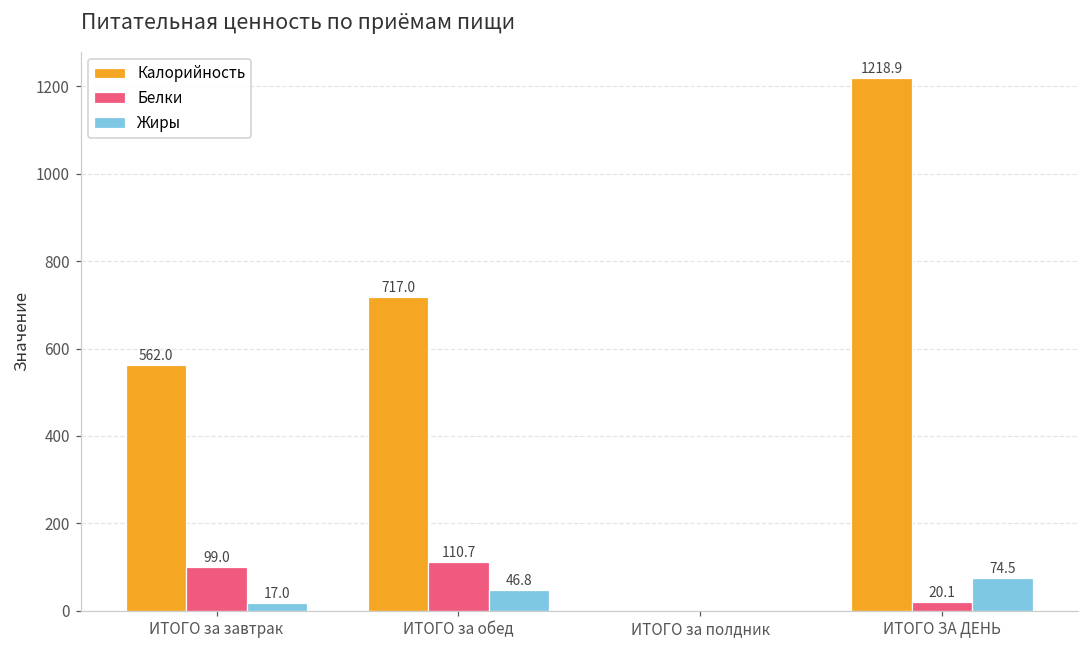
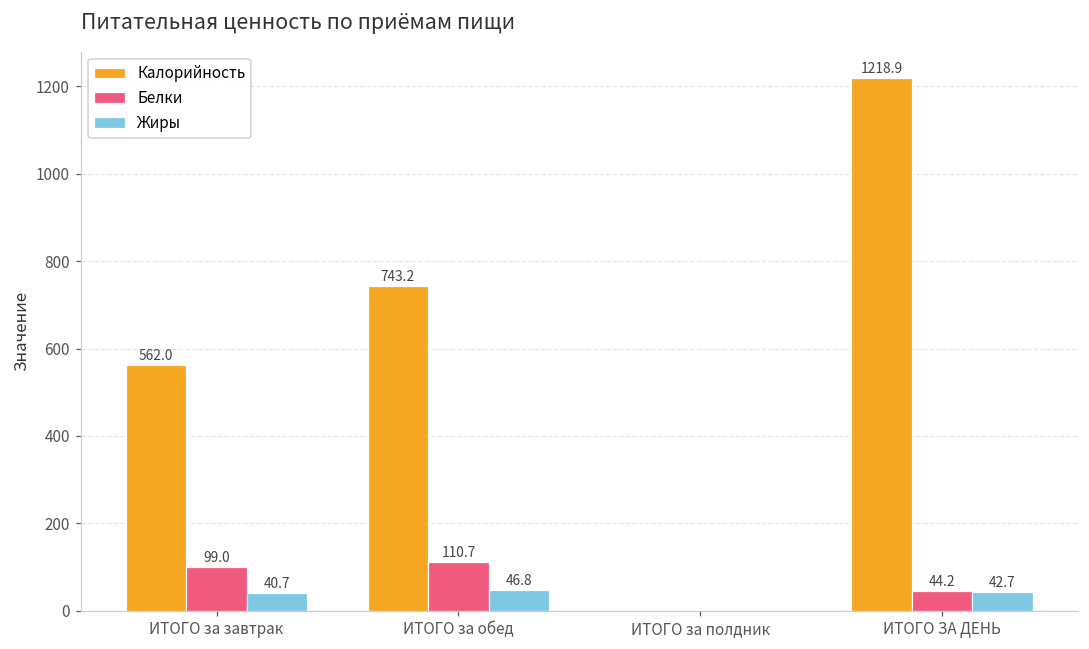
Жиры, ИТОГО за завтрак: 17.0 -> 40.7
Калорийность, ИТОГО за обед: 717.0 -> 743.2
Белки, ИТОГО ЗА ДЕНЬ: 20.1 -> 44.2
Жиры, ИТОГО ЗА ДЕНЬ: 74.5 -> 42.7
